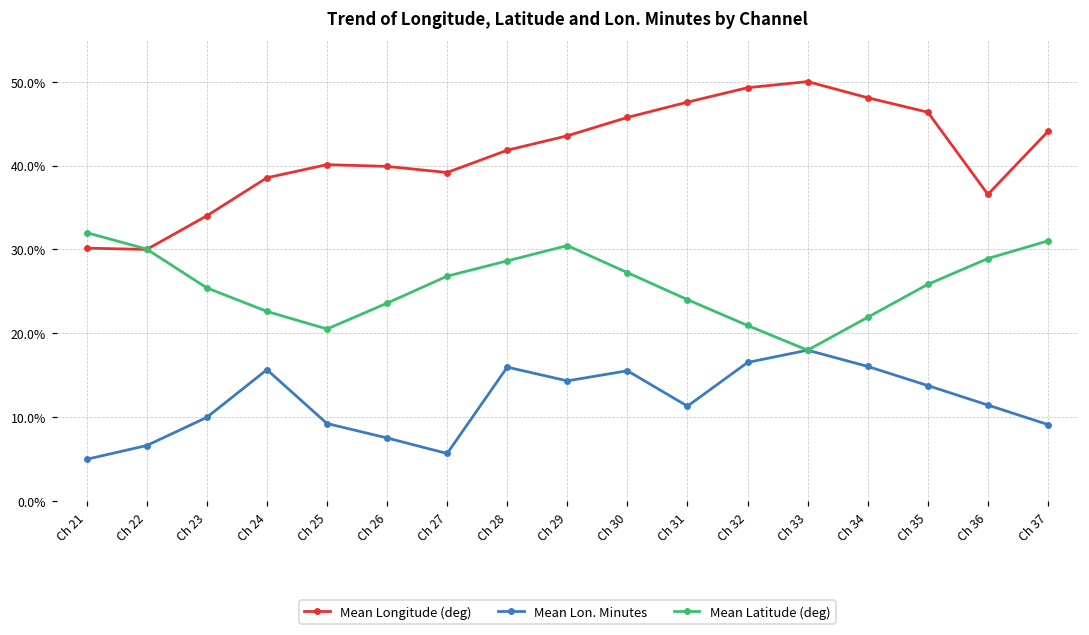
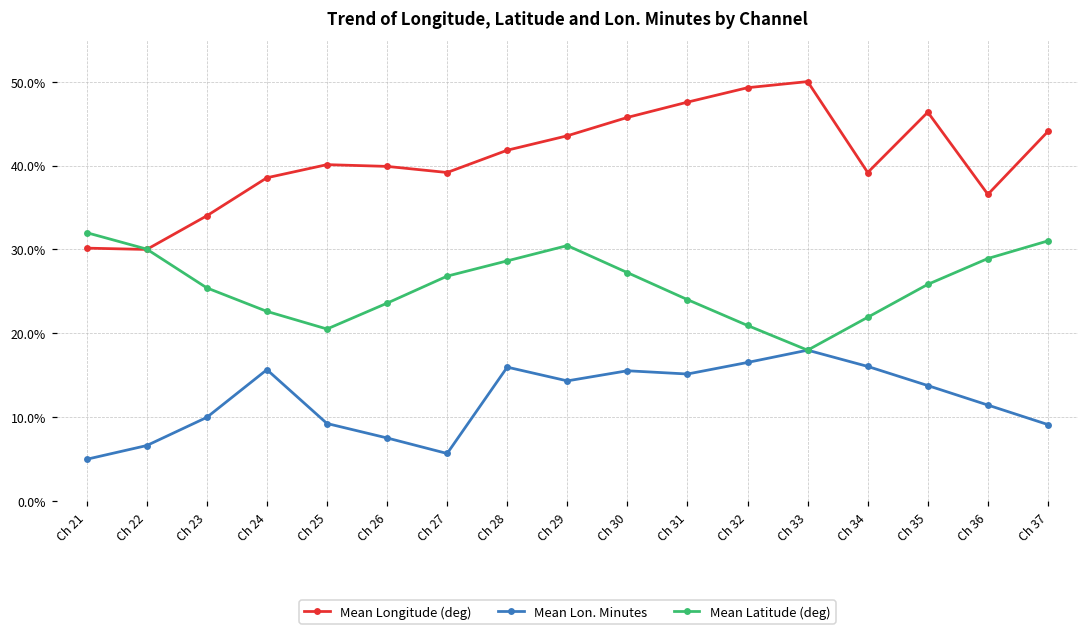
Mean Lon. Minutes, Ch 31: 11% -> 15%
Mean Longitude (deg), Ch 34: 48% -> 39%
